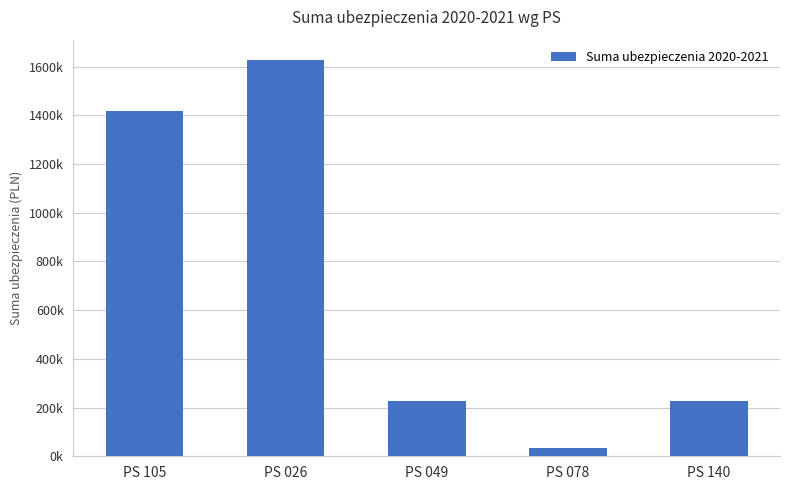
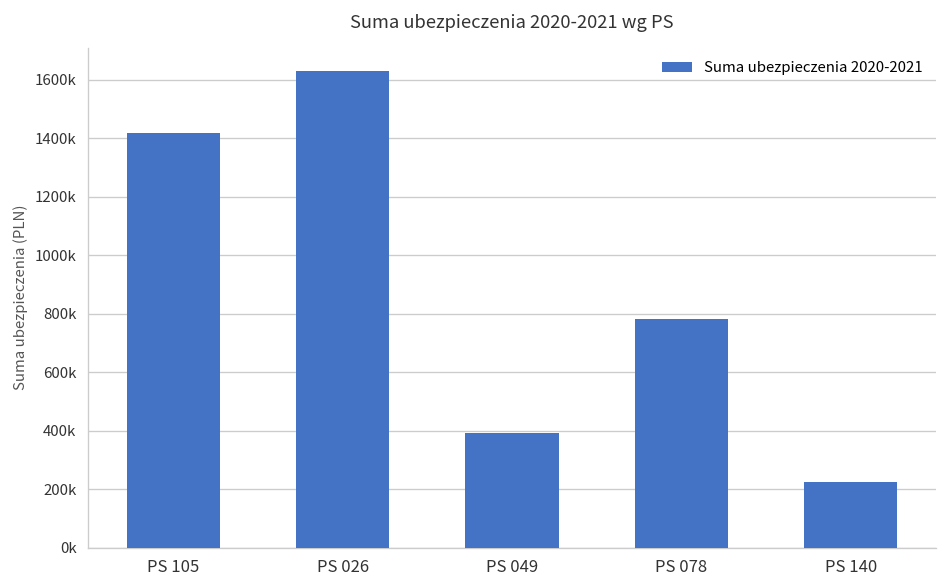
PS 049: 230000 -> 390000
PS 078: 30000 -> 780000
